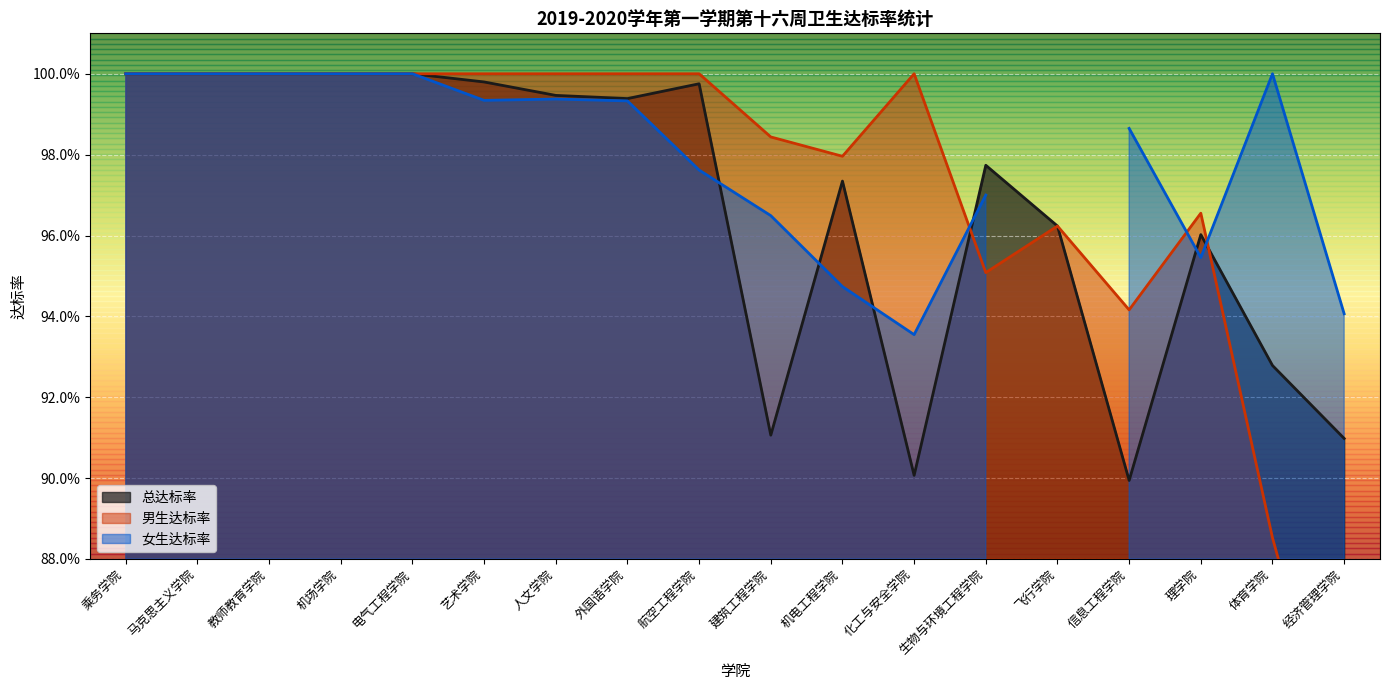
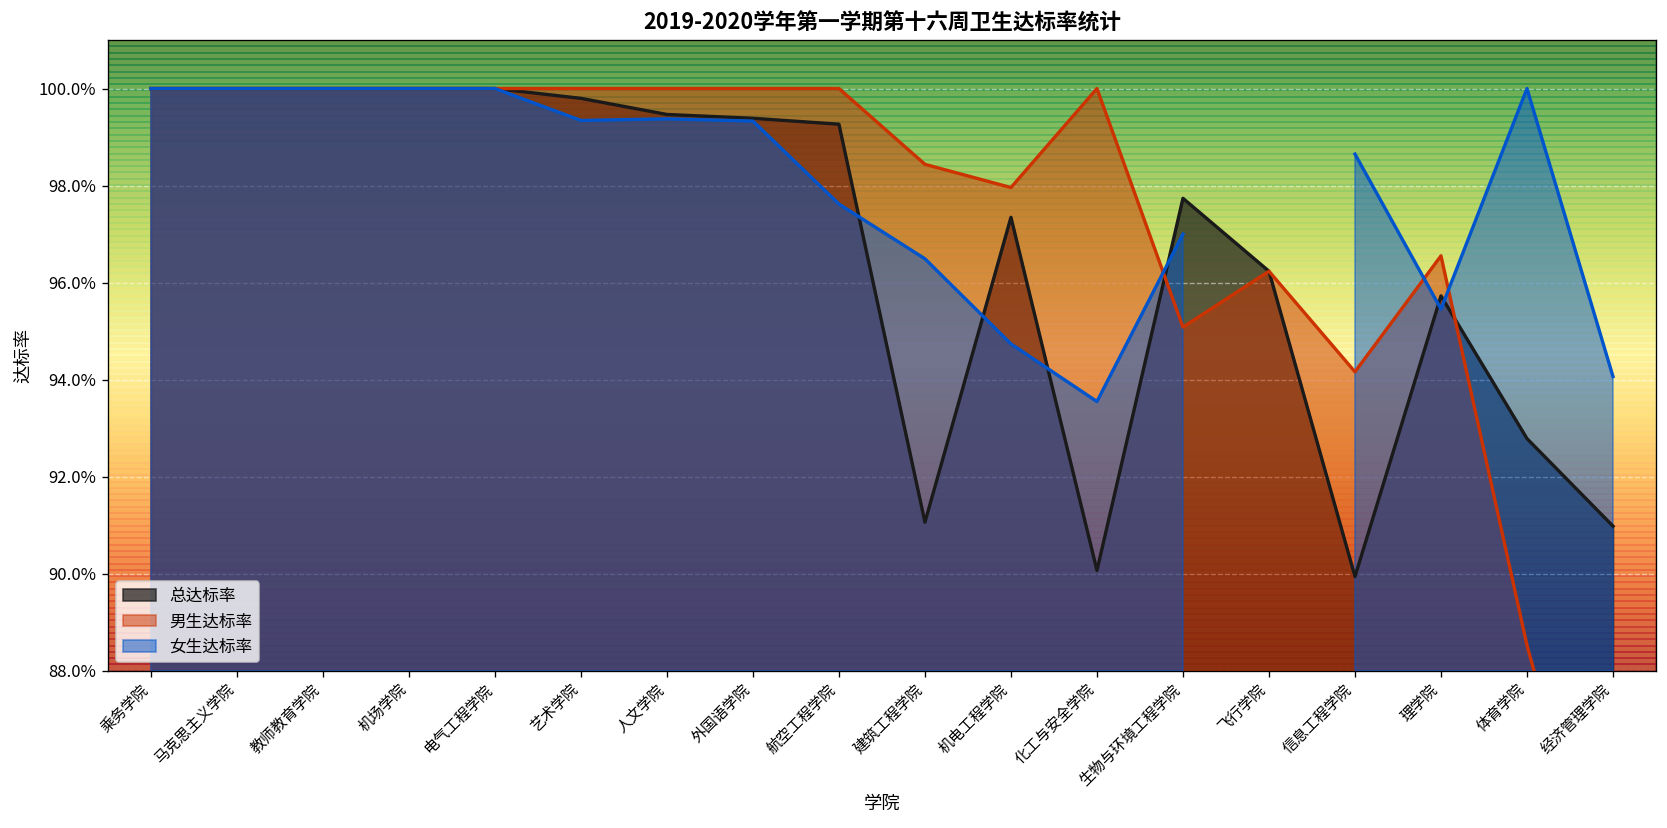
总达标率, 航空工程学院: 99.8% -> 99.3%
总达标率, 理学院: 96.0% -> 95.7%
